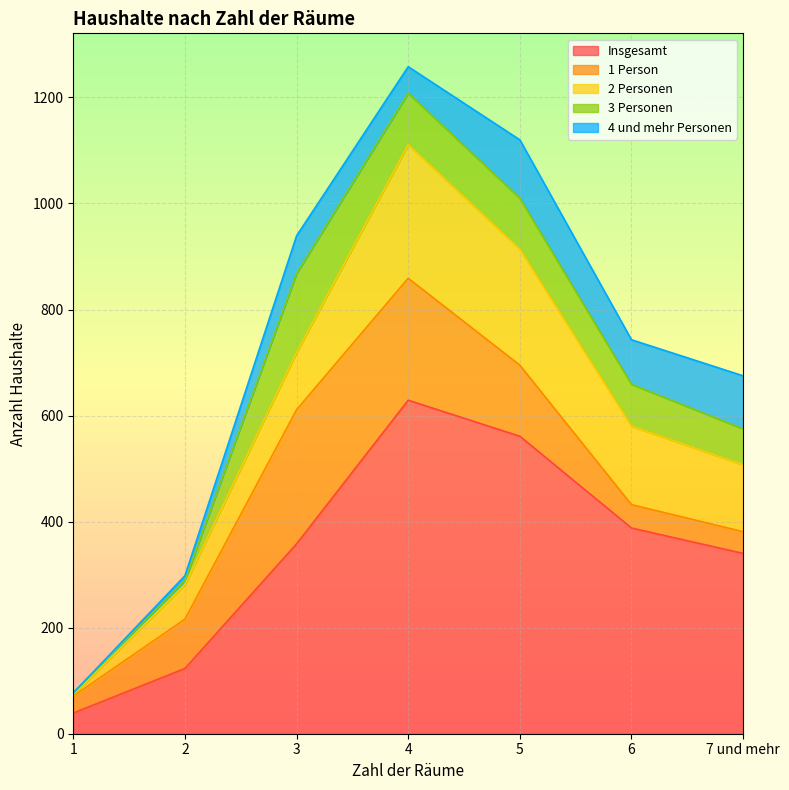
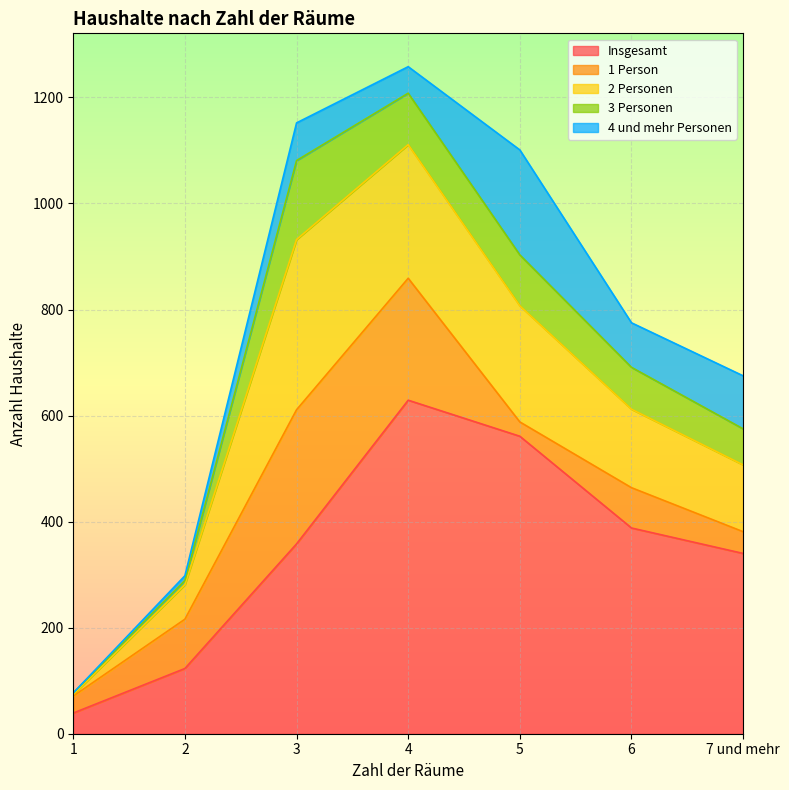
2 Personen, 3: 110 -> 320
1 Person, 5: 130 -> 30
4 und mehr Personen, 5: 110 -> 200
1 Person, 6: 40 -> 80
